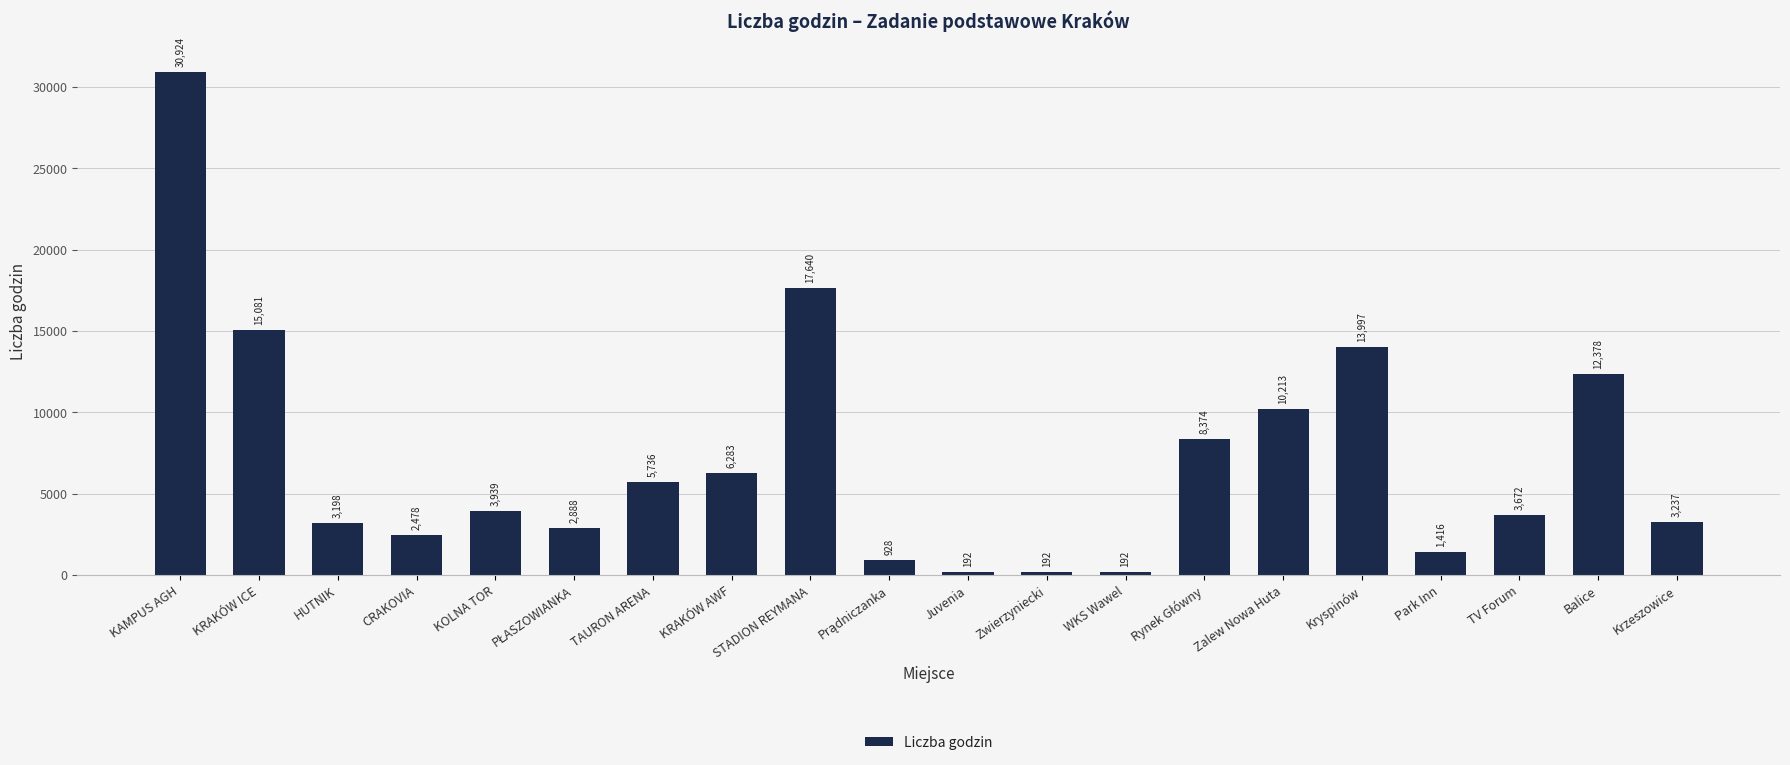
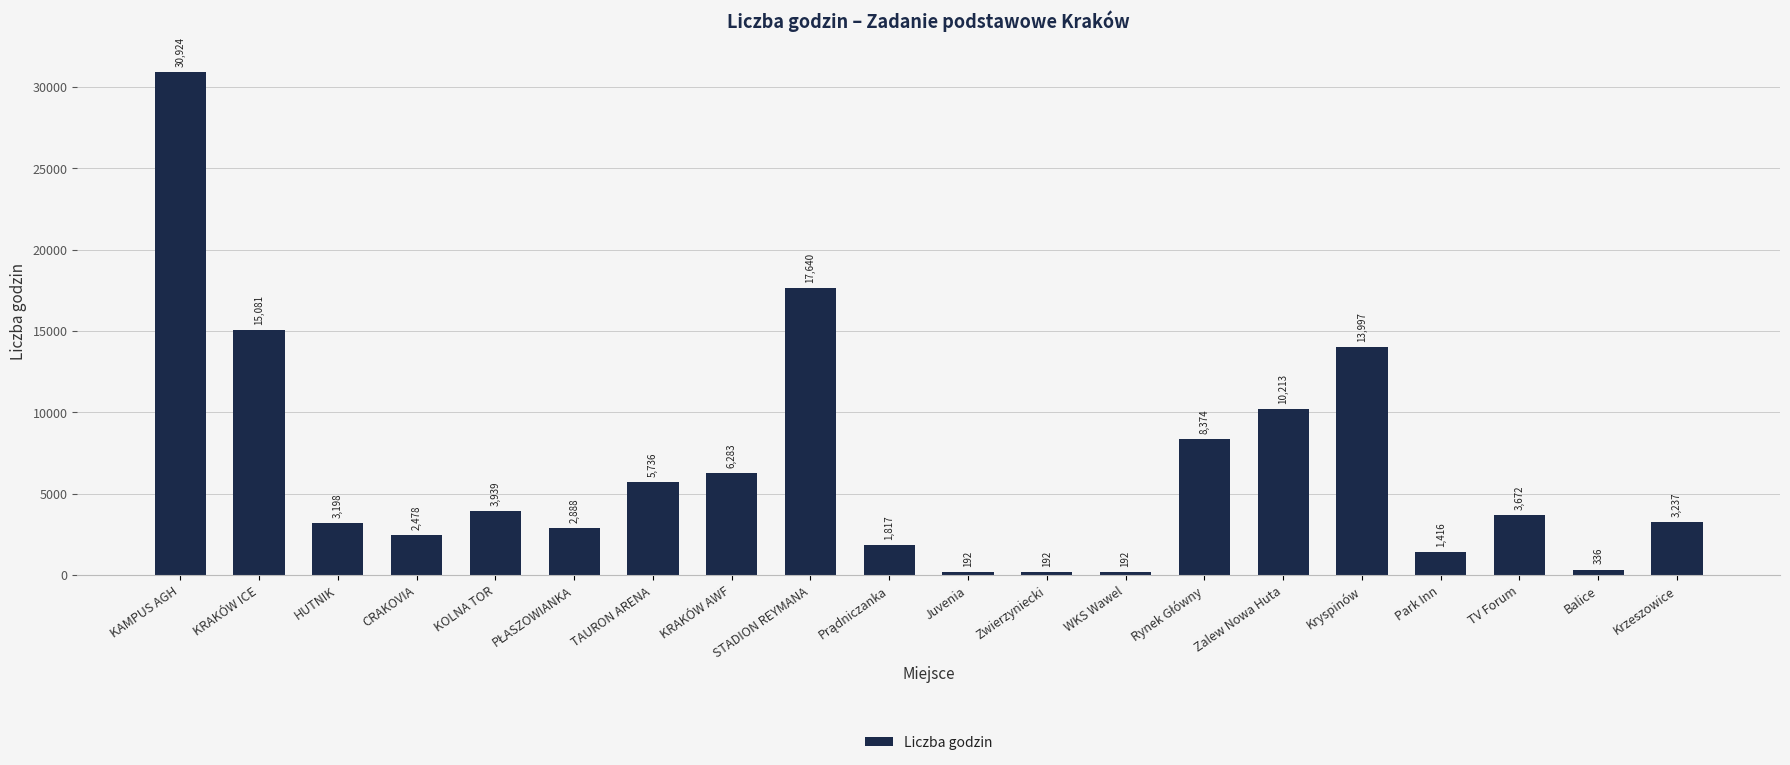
Prądniczanka: 928 -> 1,817
Balice: 12,378 -> 336
